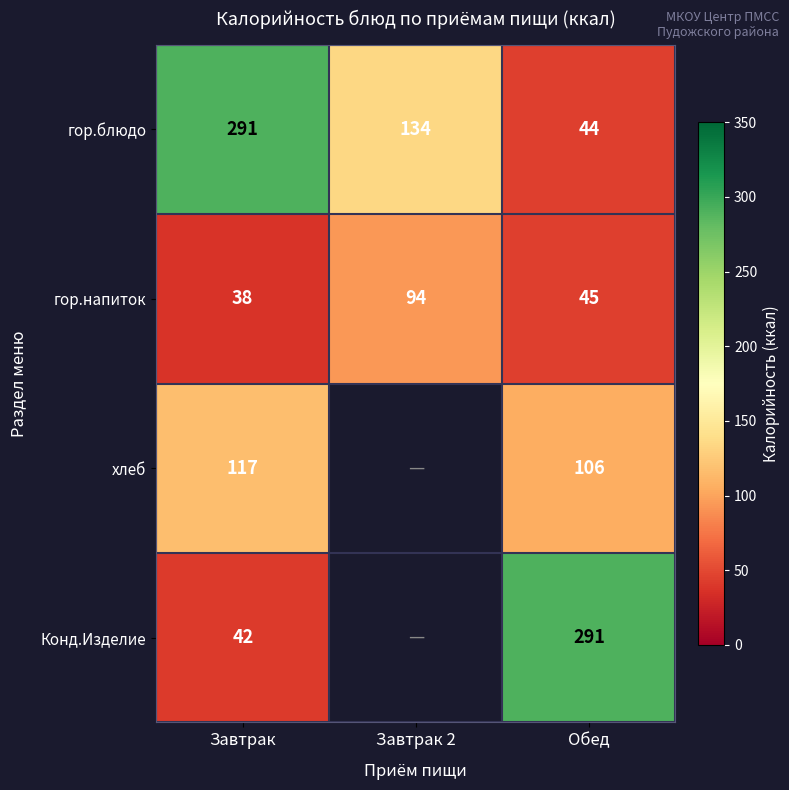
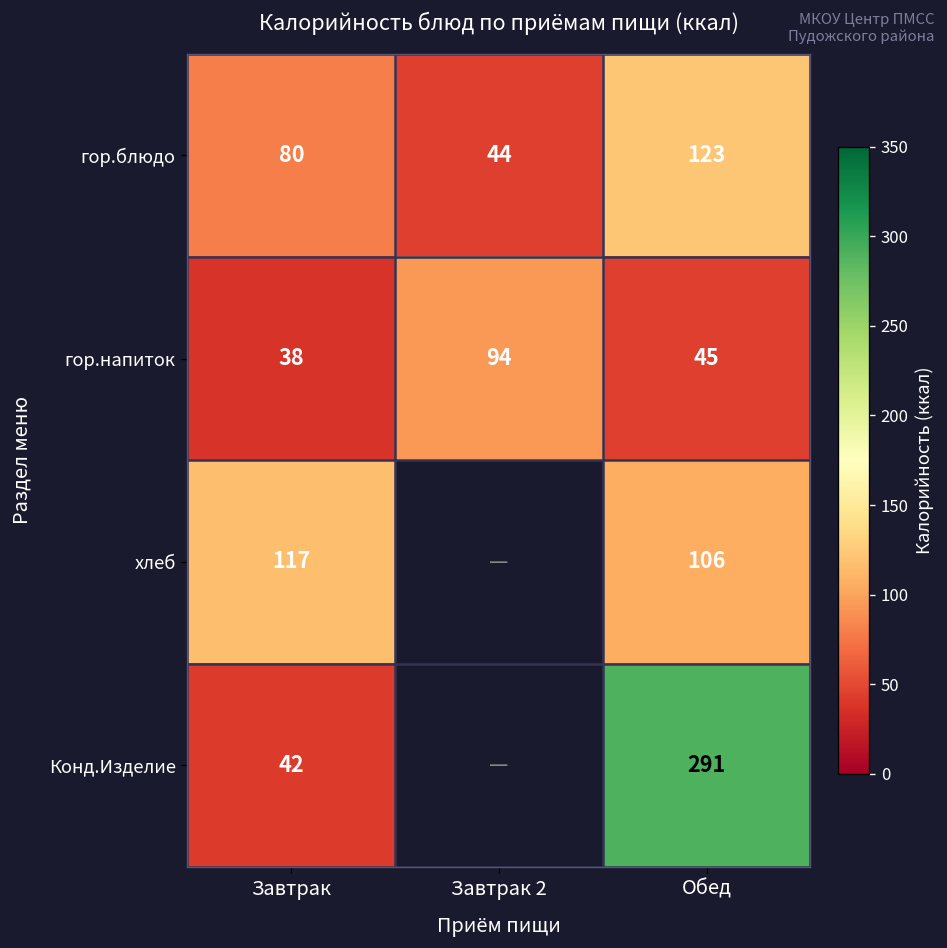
гор.блюдо, Завтрак: 291 -> 80
гор.блюдо, Завтрак 2: 134 -> 44
гор.блюдо, Обед: 44 -> 123
